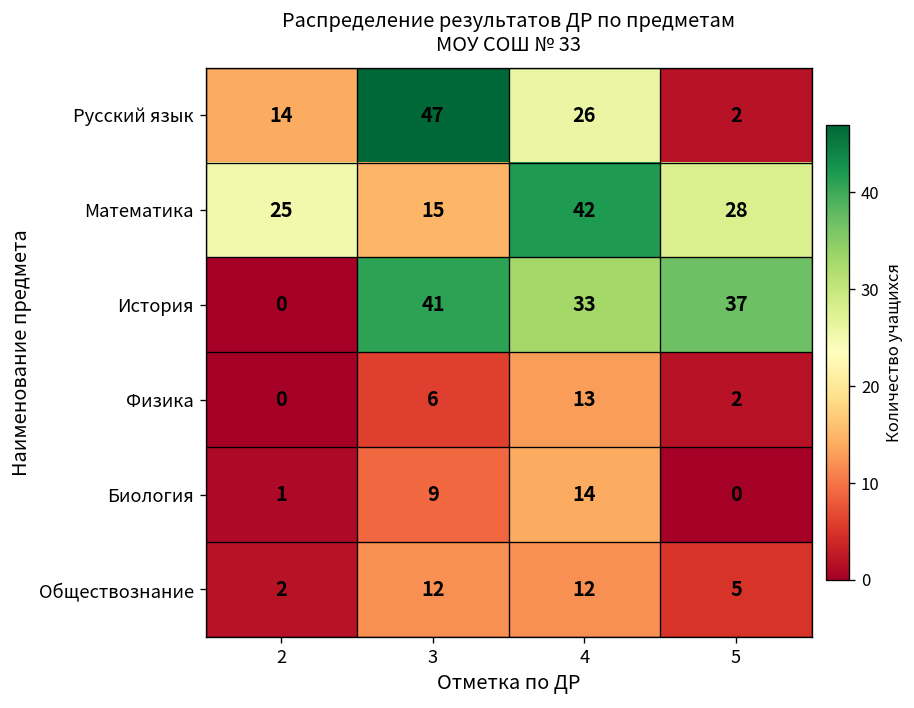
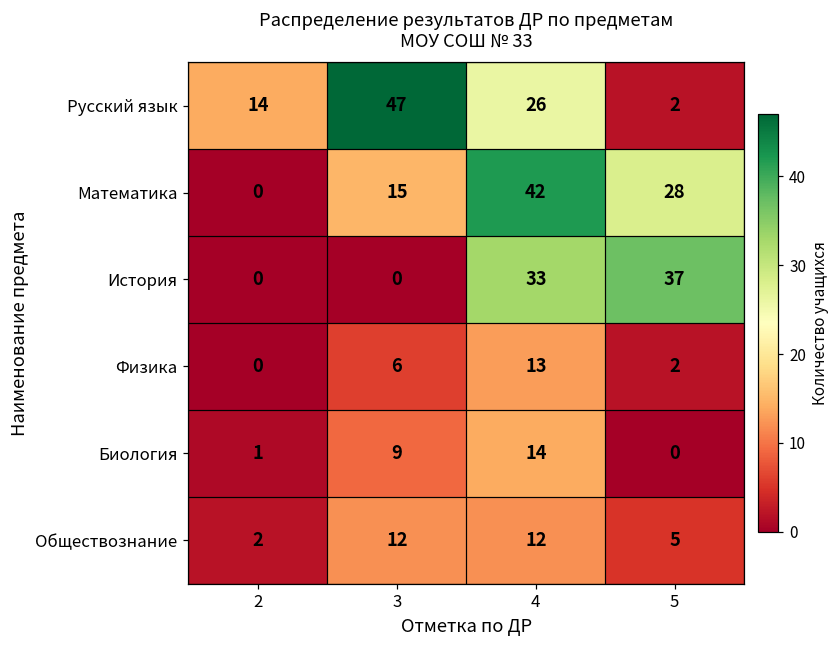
Математика, 2: 25 -> 0
История, 3: 41 -> 0
